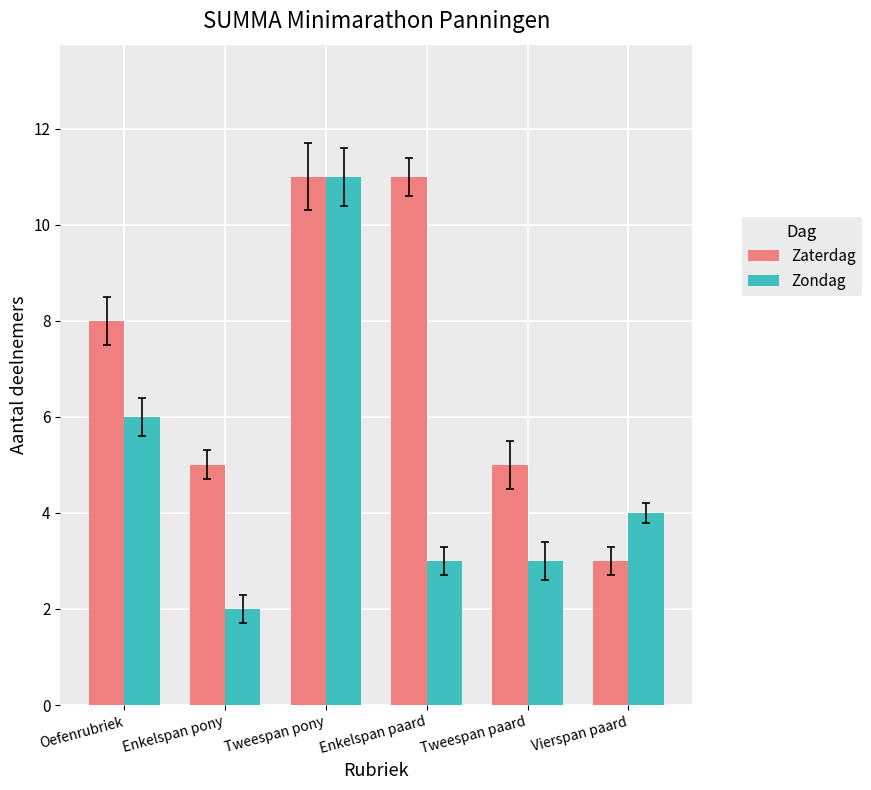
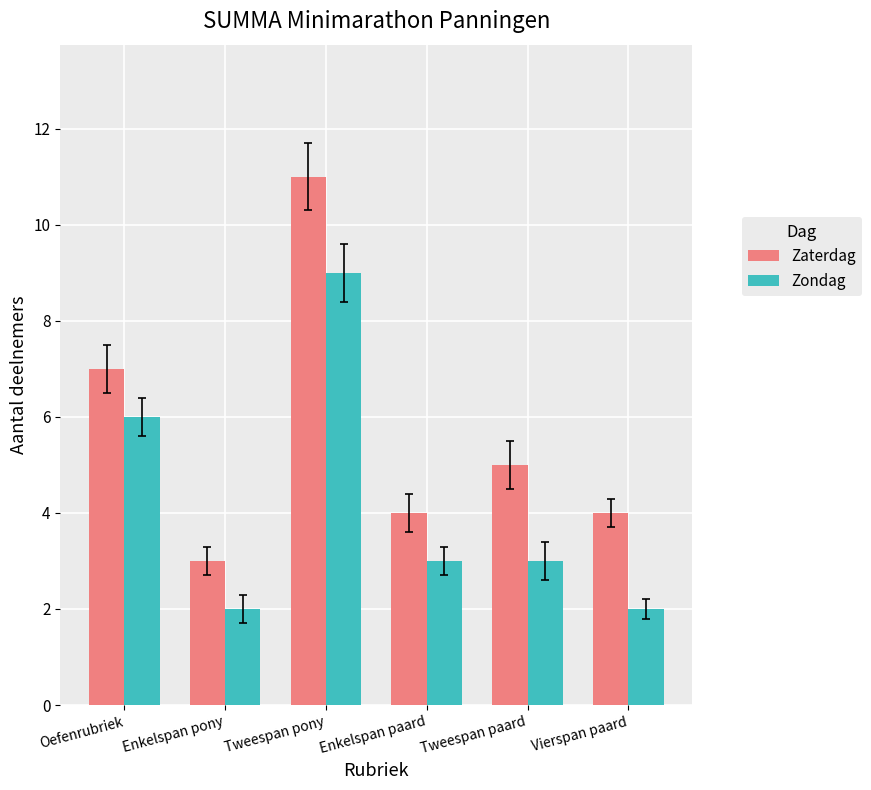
Zaterdag, Oefenrubriek: 8 -> 7
Zaterdag, Enkelspan pony: 5 -> 3
Zondag, Tweespan pony: 11 -> 9
Zaterdag, Enkelspan paard: 11 -> 4
Zaterdag, Vierspan paard: 3 -> 4
Zondag, Vierspan paard: 4 -> 2
